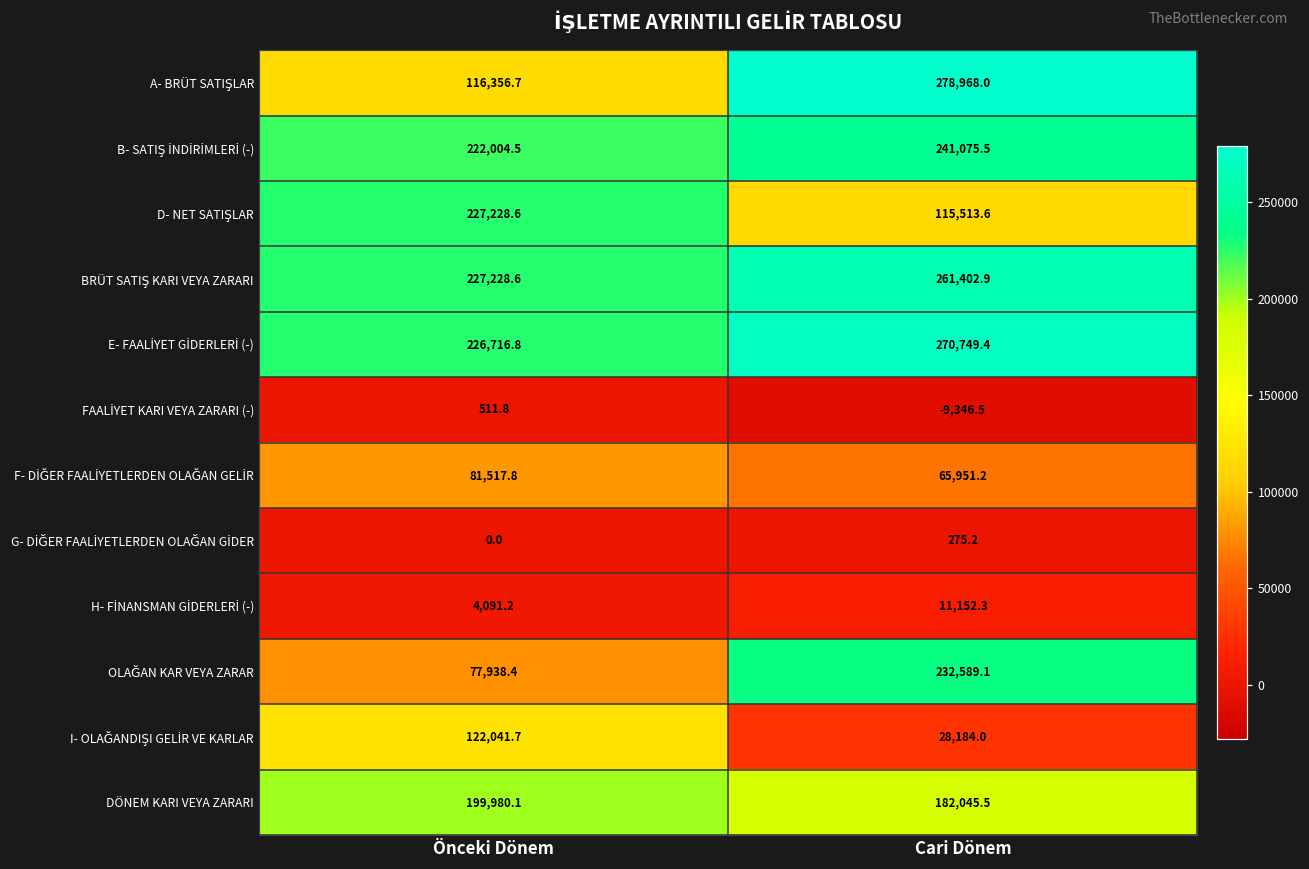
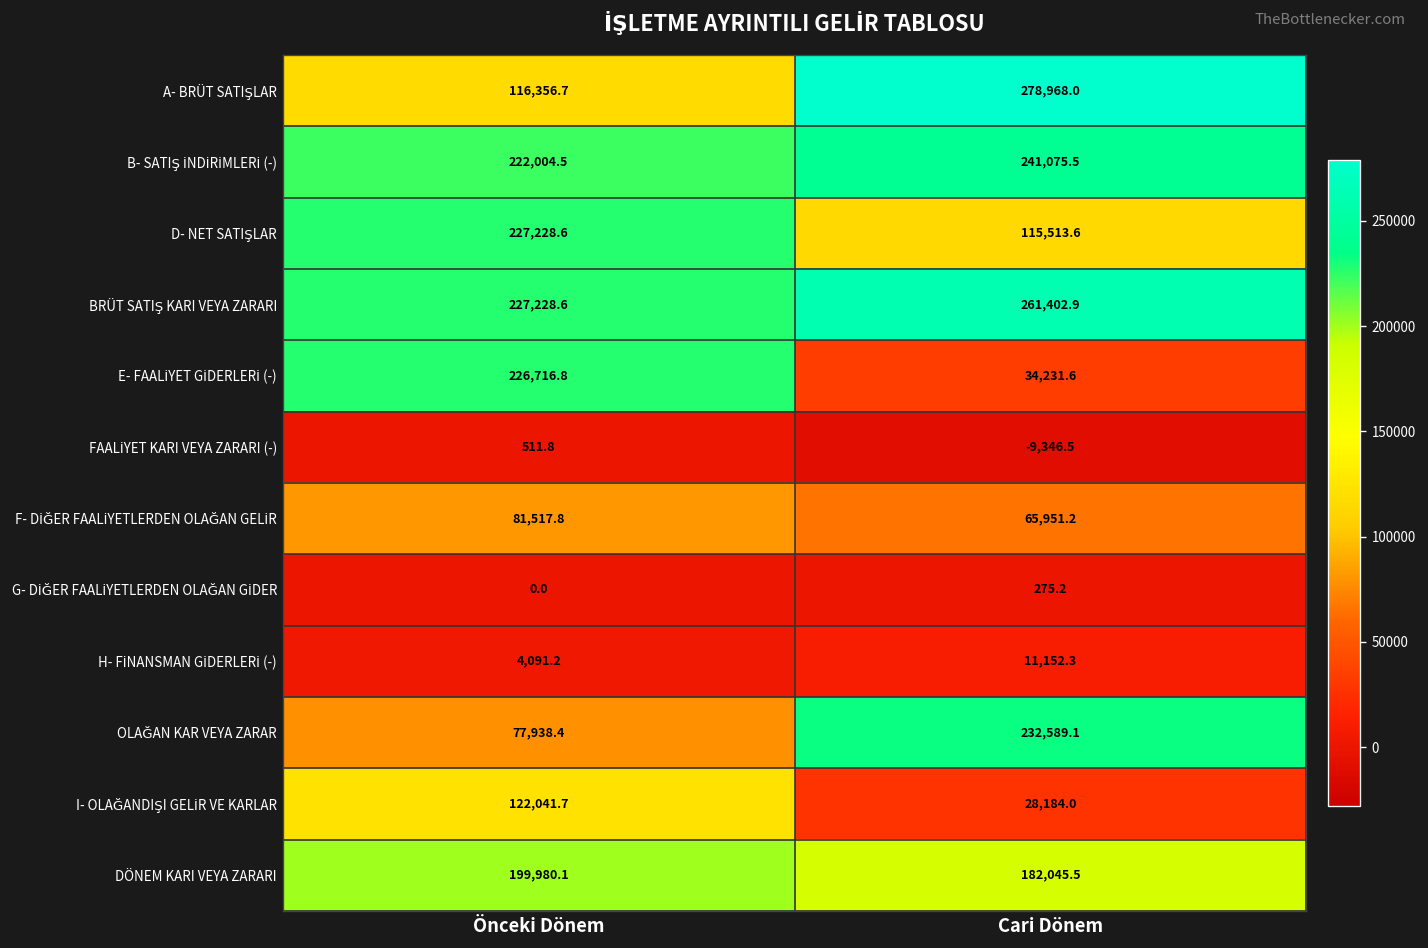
E- FAALİYET GİDERLERİ (-), Cari Dönem: 270,749.4 -> 34,231.6
